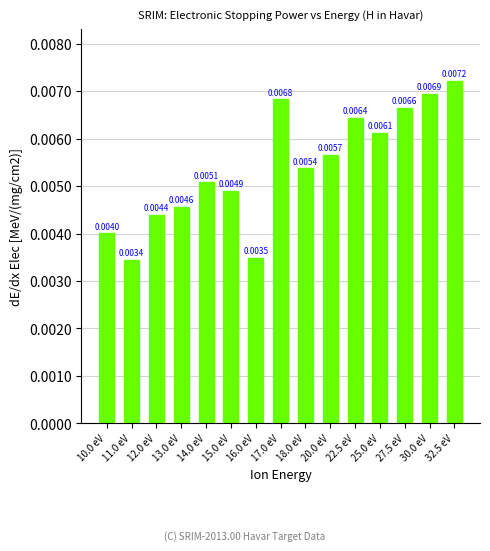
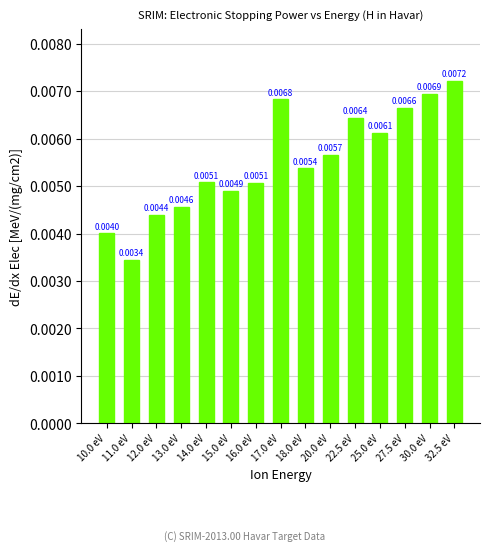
16.0 eV: 0.0035 -> 0.0051
